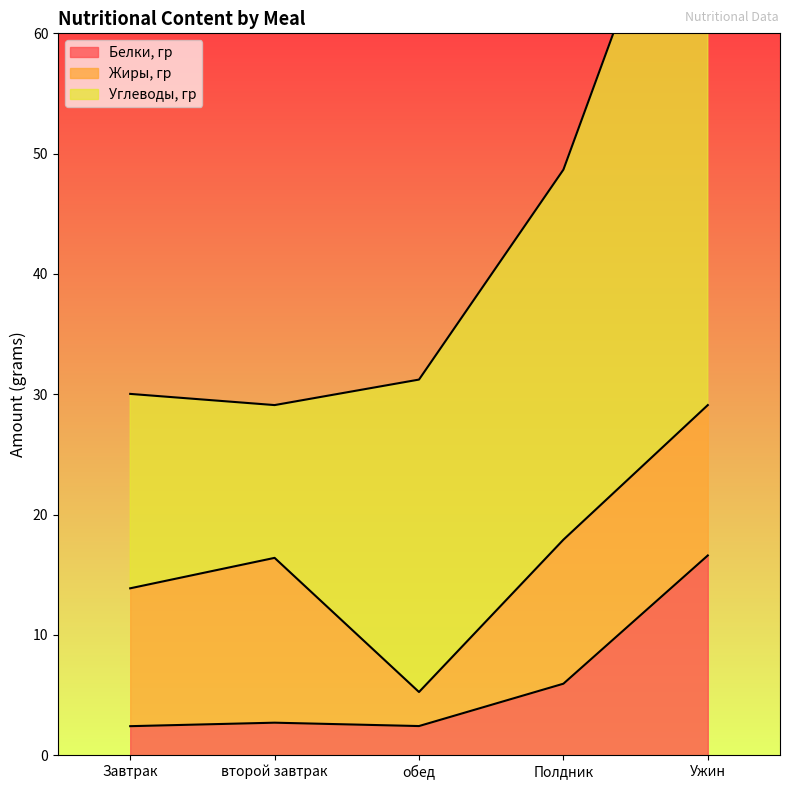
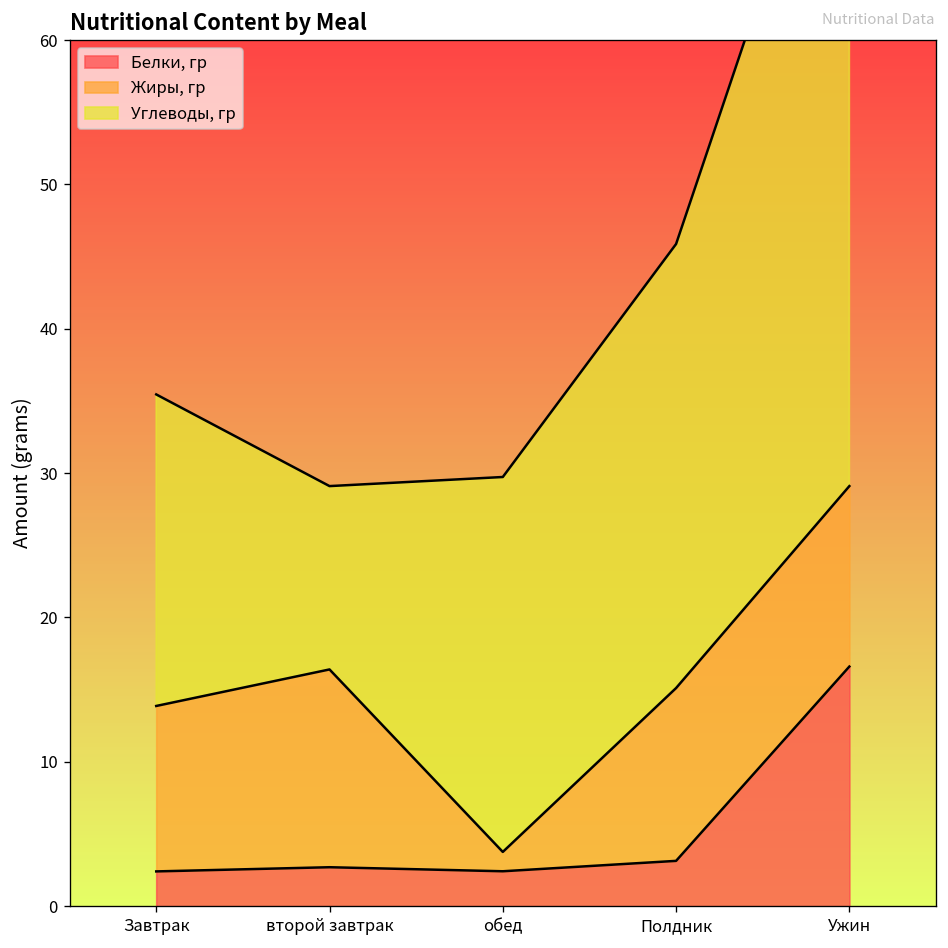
Углеводы, гр, Завтрак: 16.2 -> 21.6
Жиры, гр, обед: 2.8 -> 1.3
Белки, гр, Полдник: 5.9 -> 3.1
